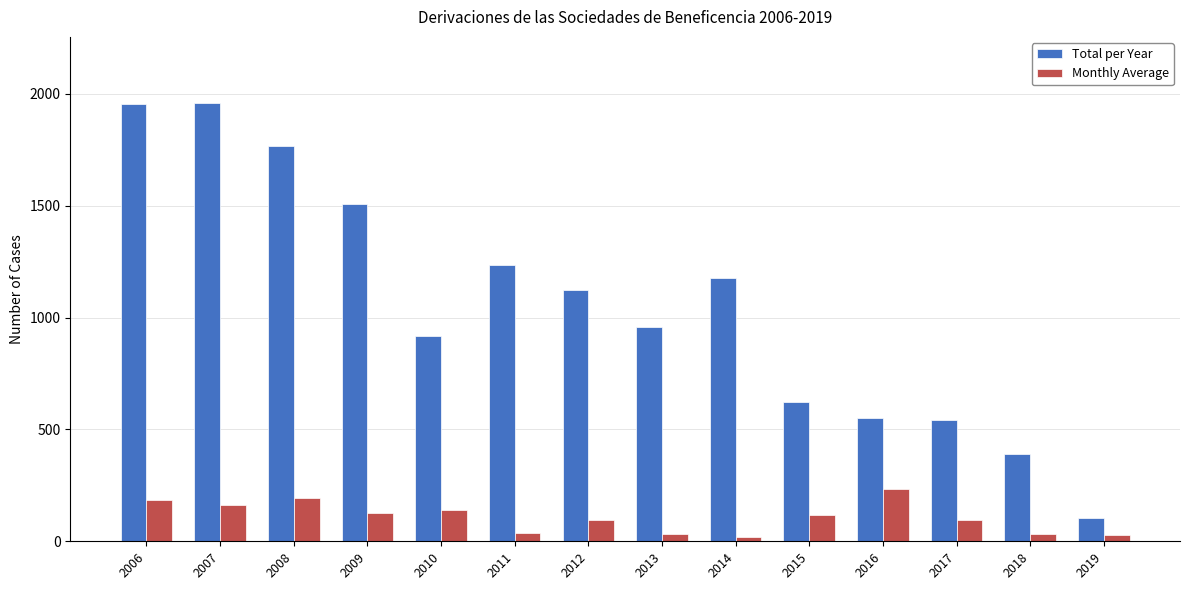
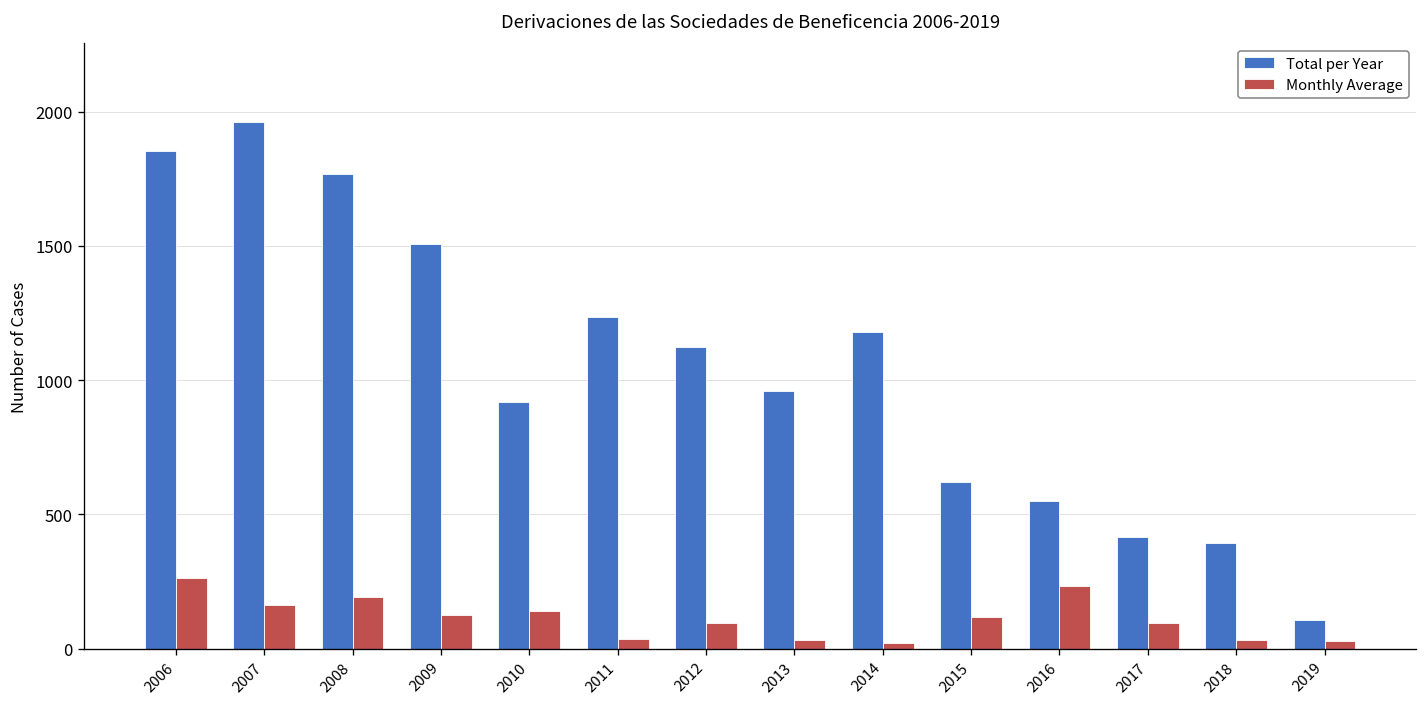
Total per Year, 2006: 1950 -> 1860
Monthly Average, 2006: 190 -> 260
Total per Year, 2017: 540 -> 410
